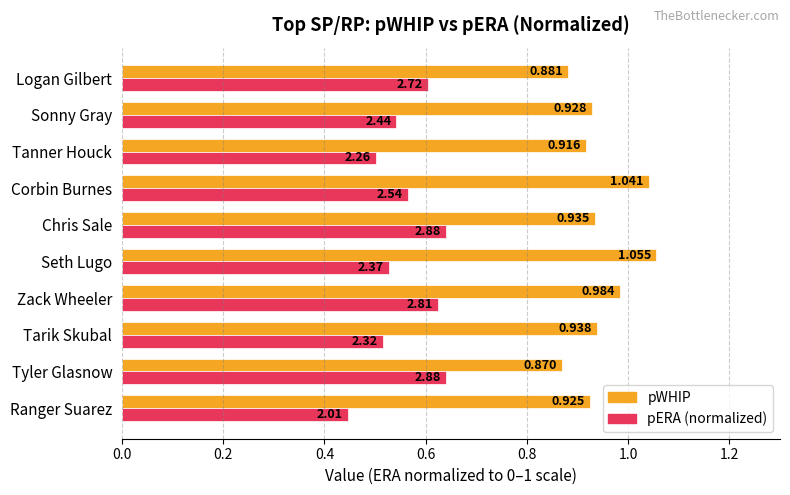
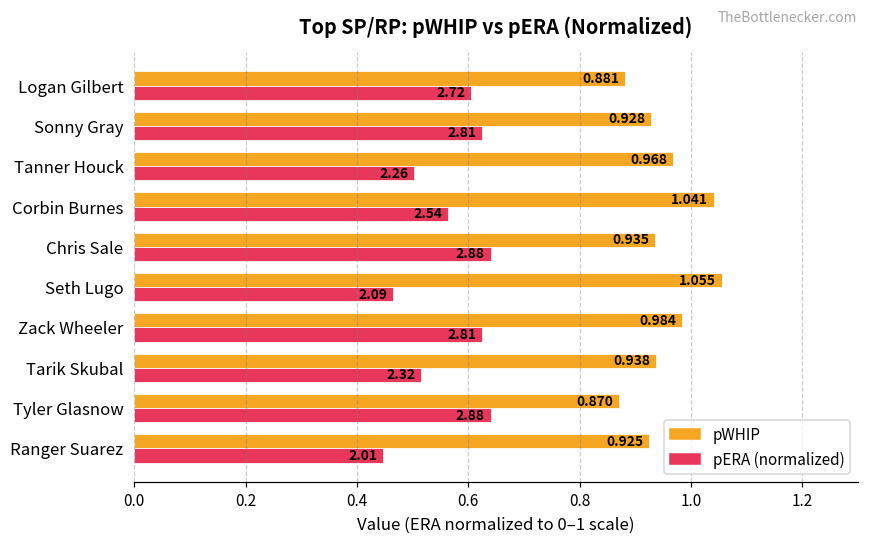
pERA (normalized), Sonny Gray: 2.44 -> 2.81
pWHIP, Tanner Houck: 0.916 -> 0.968
pERA (normalized), Seth Lugo: 2.37 -> 2.09
